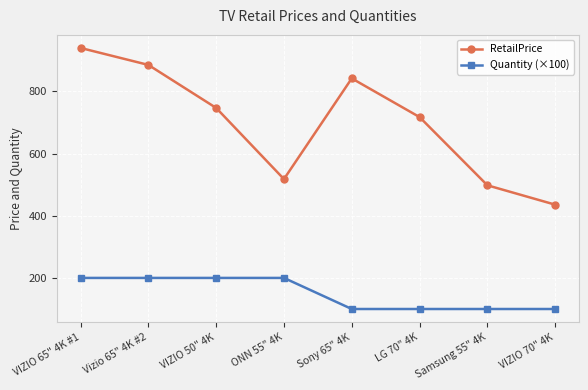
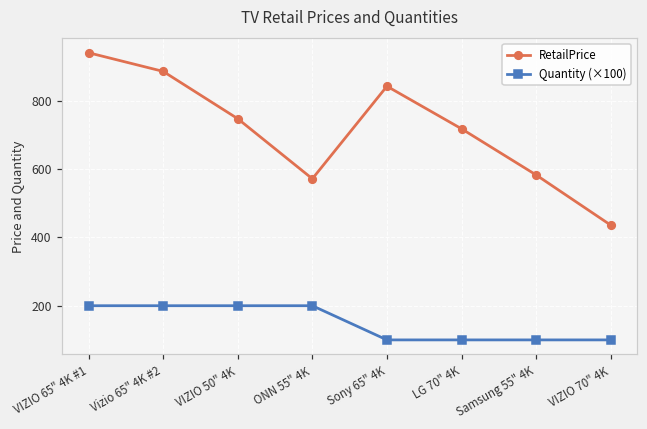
RetailPrice, ONN 55" 4K: 520 -> 570
RetailPrice, Samsung 55" 4K: 500 -> 580
